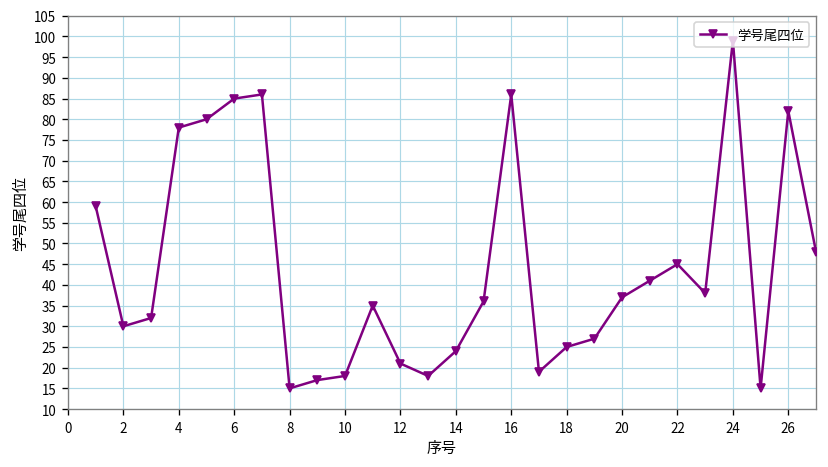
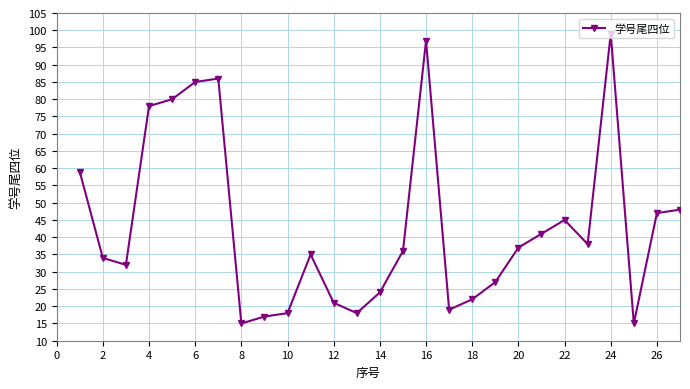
2: 30 -> 34
16: 86 -> 97
18: 25 -> 22
26: 82 -> 47
